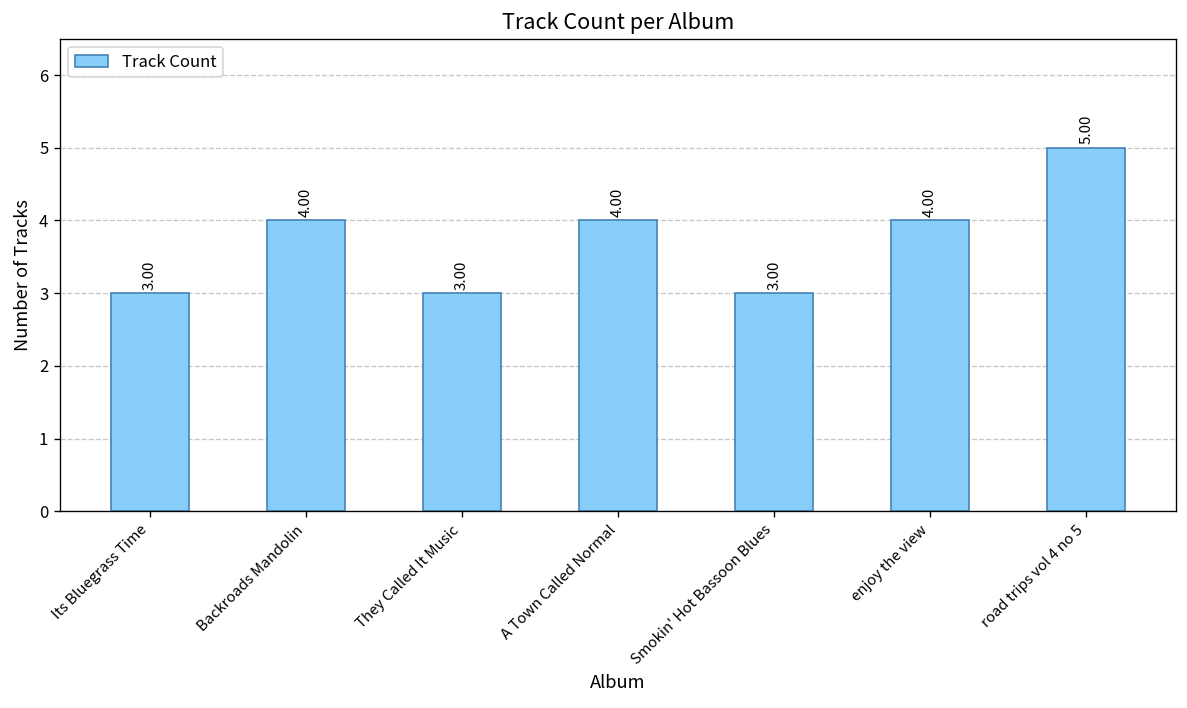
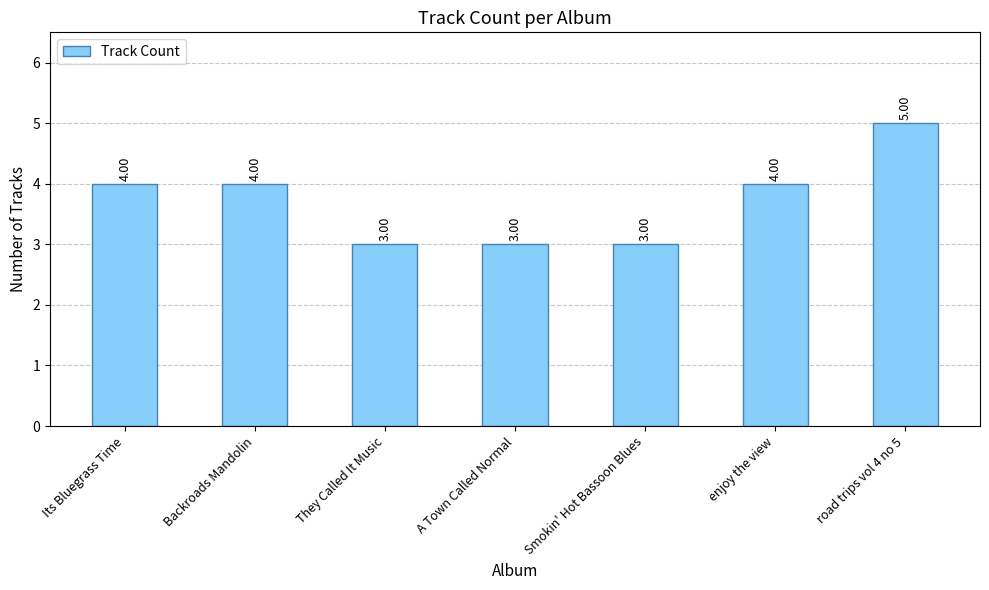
Its Bluegrass Time: 3.00 -> 4.00
A Town Called Normal: 4.00 -> 3.00
